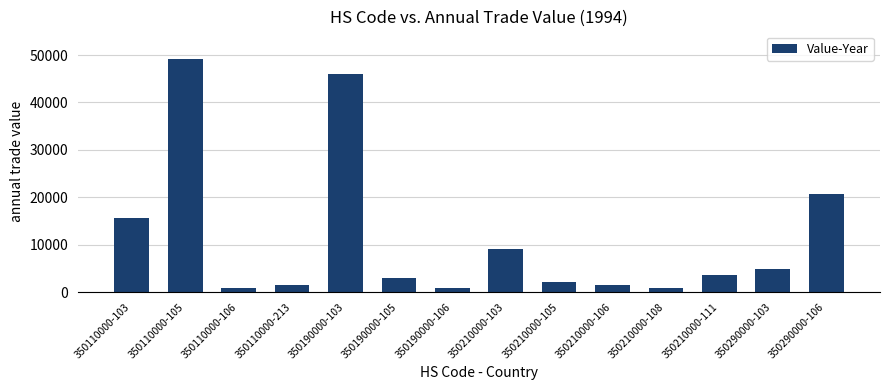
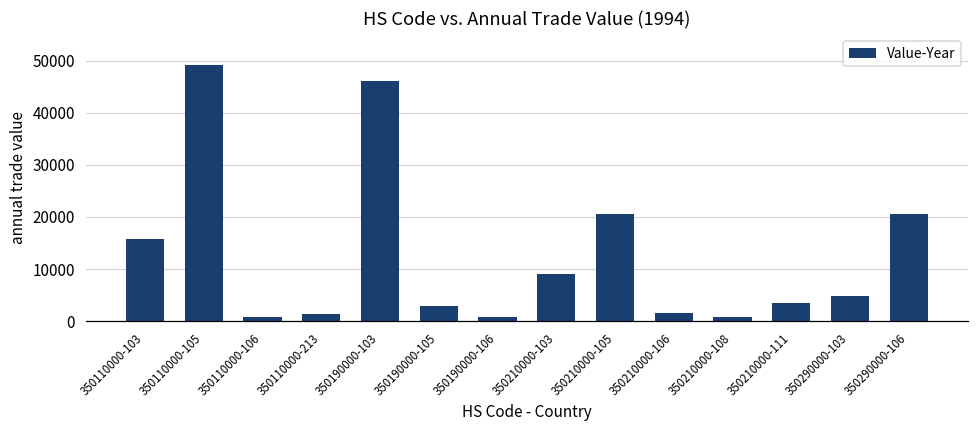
350210000-105: 2000 -> 21000
